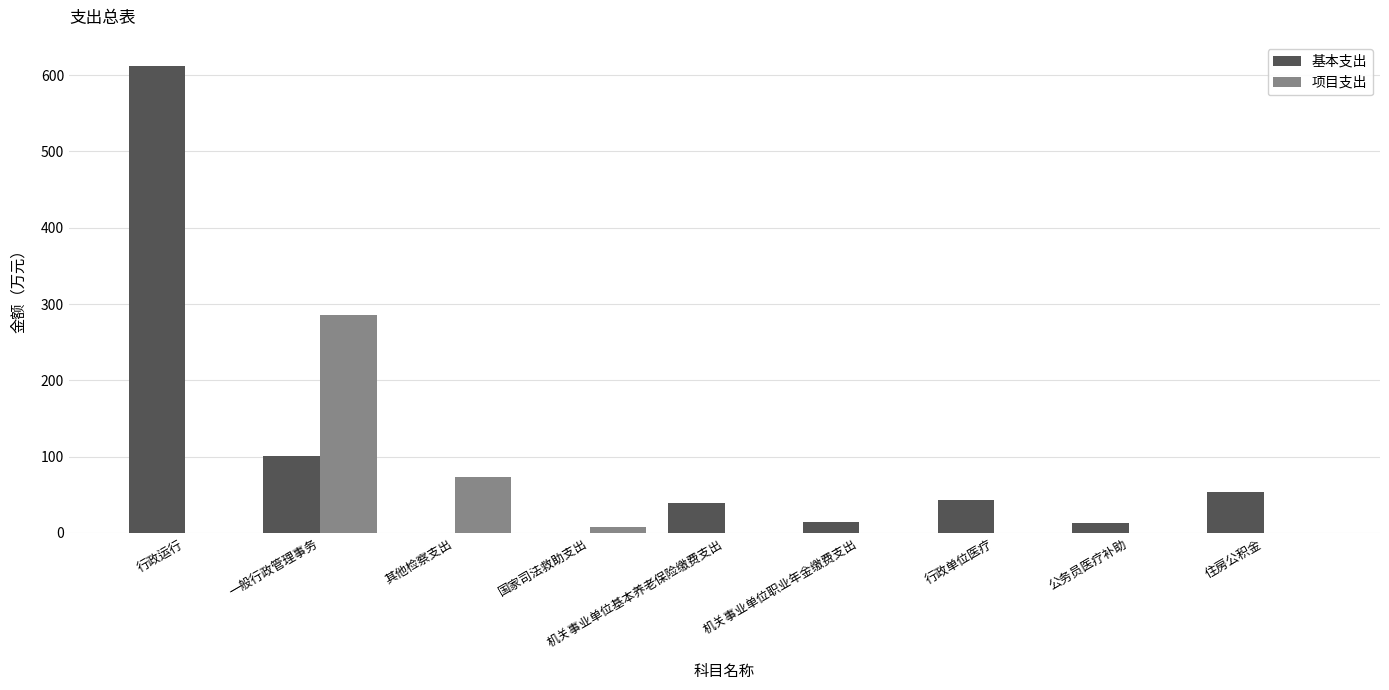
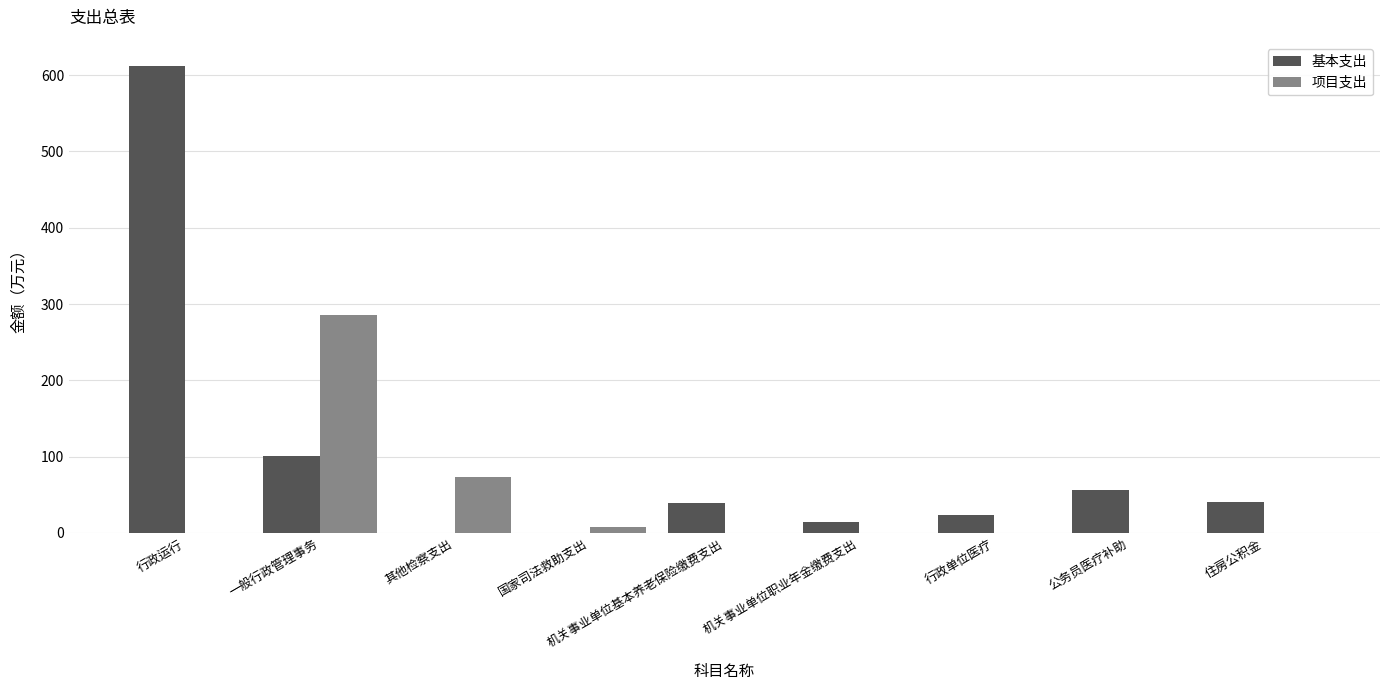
基本支出, 行政单位医疗: 40 -> 20
基本支出, 公务员医疗补助: 10 -> 60
基本支出, 住房公积金: 50 -> 40
